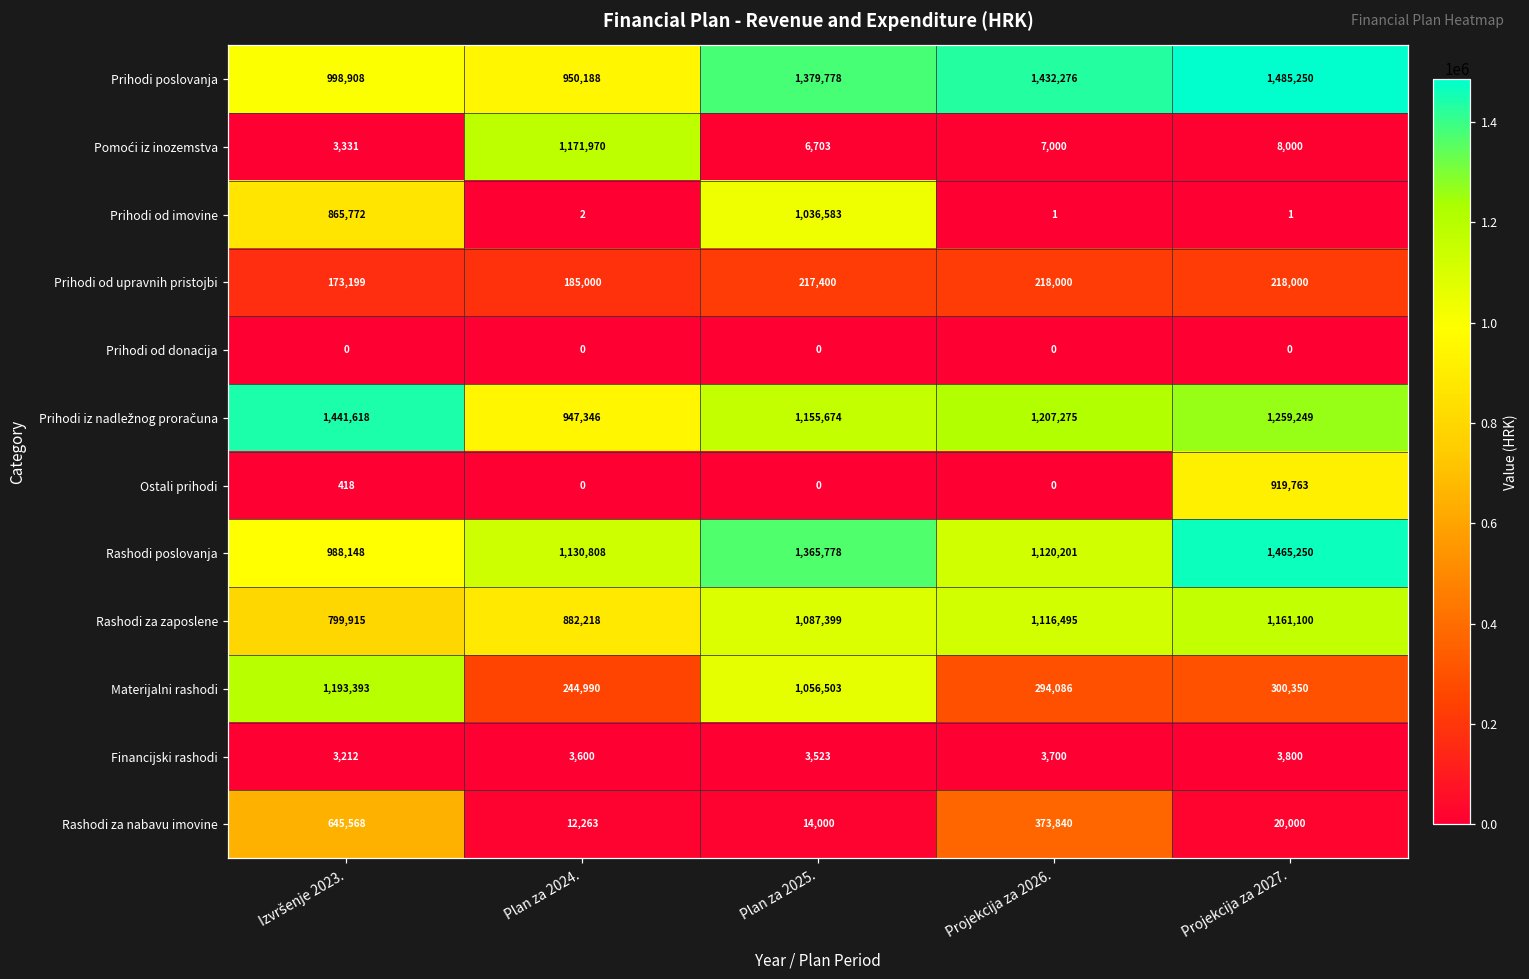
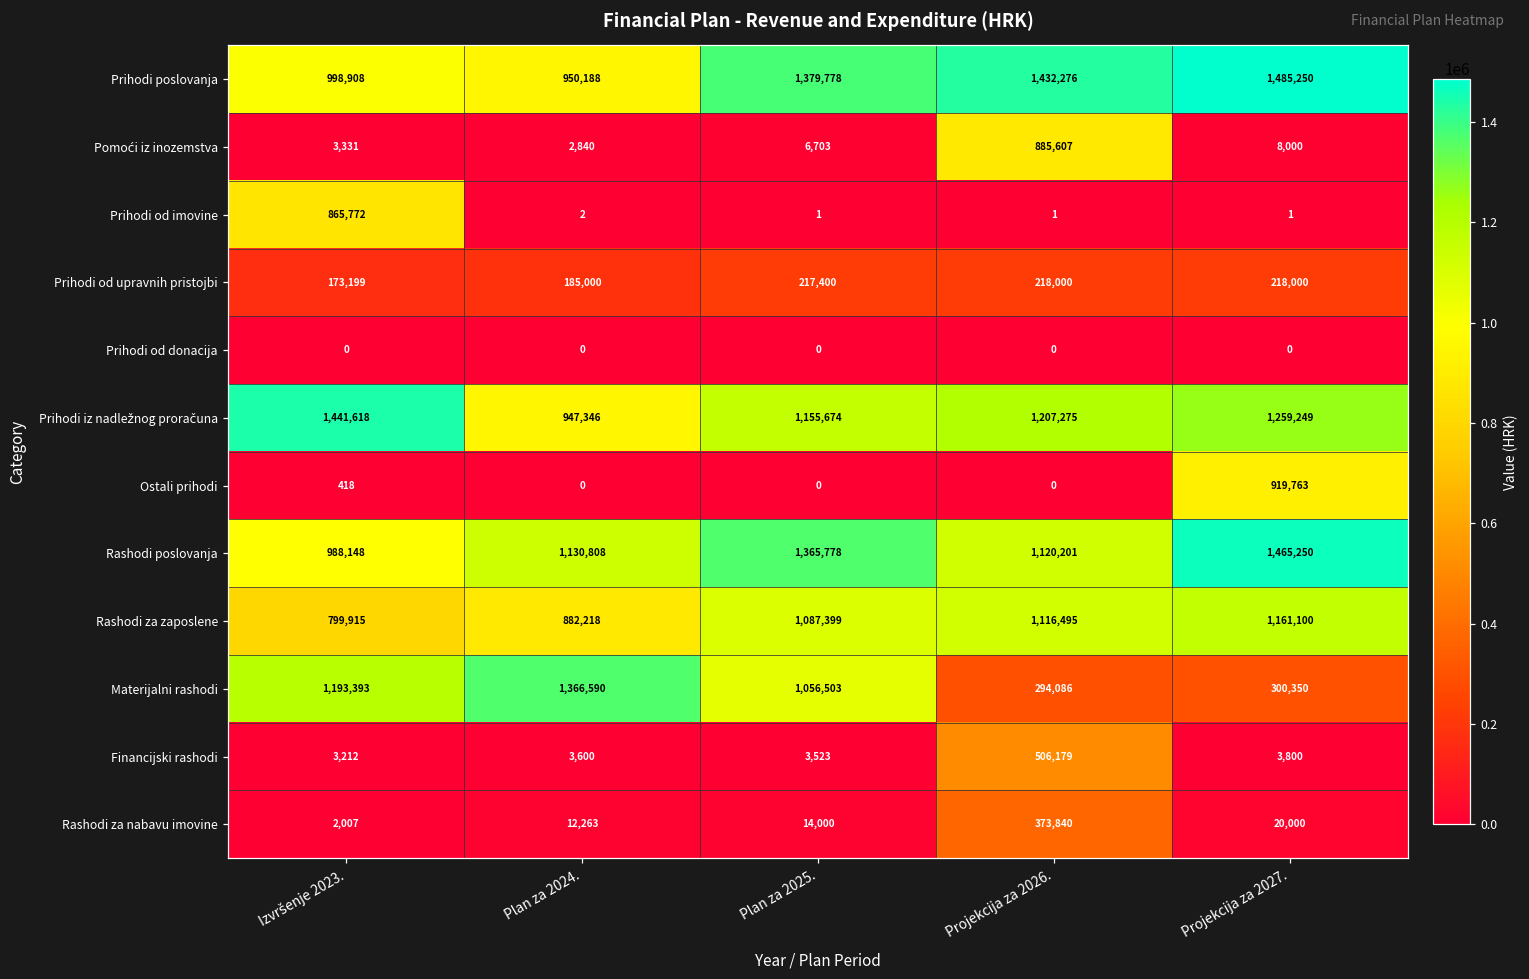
Pomoći iz inozemstva, Plan za 2024.: 1,171,970 -> 2,840
Pomoći iz inozemstva, Projekcija za 2026.: 7,000 -> 885,607
Prihodi od imovine, Plan za 2025.: 1,036,583 -> 1
Materijalni rashodi, Plan za 2024.: 244,990 -> 1,366,590
Financijski rashodi, Projekcija za 2026.: 3,700 -> 506,179
Rashodi za nabavu imovine, Izvršenje 2023.: 645,568 -> 2,007
